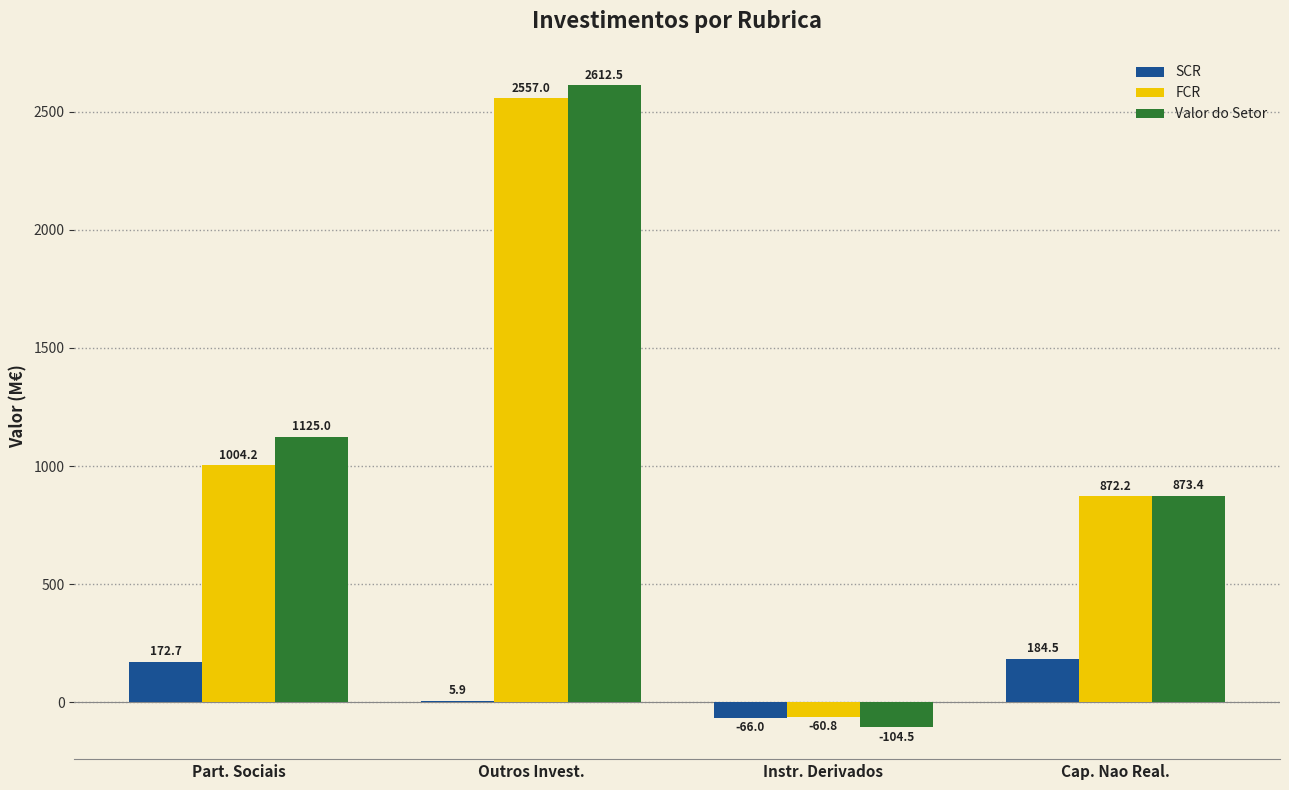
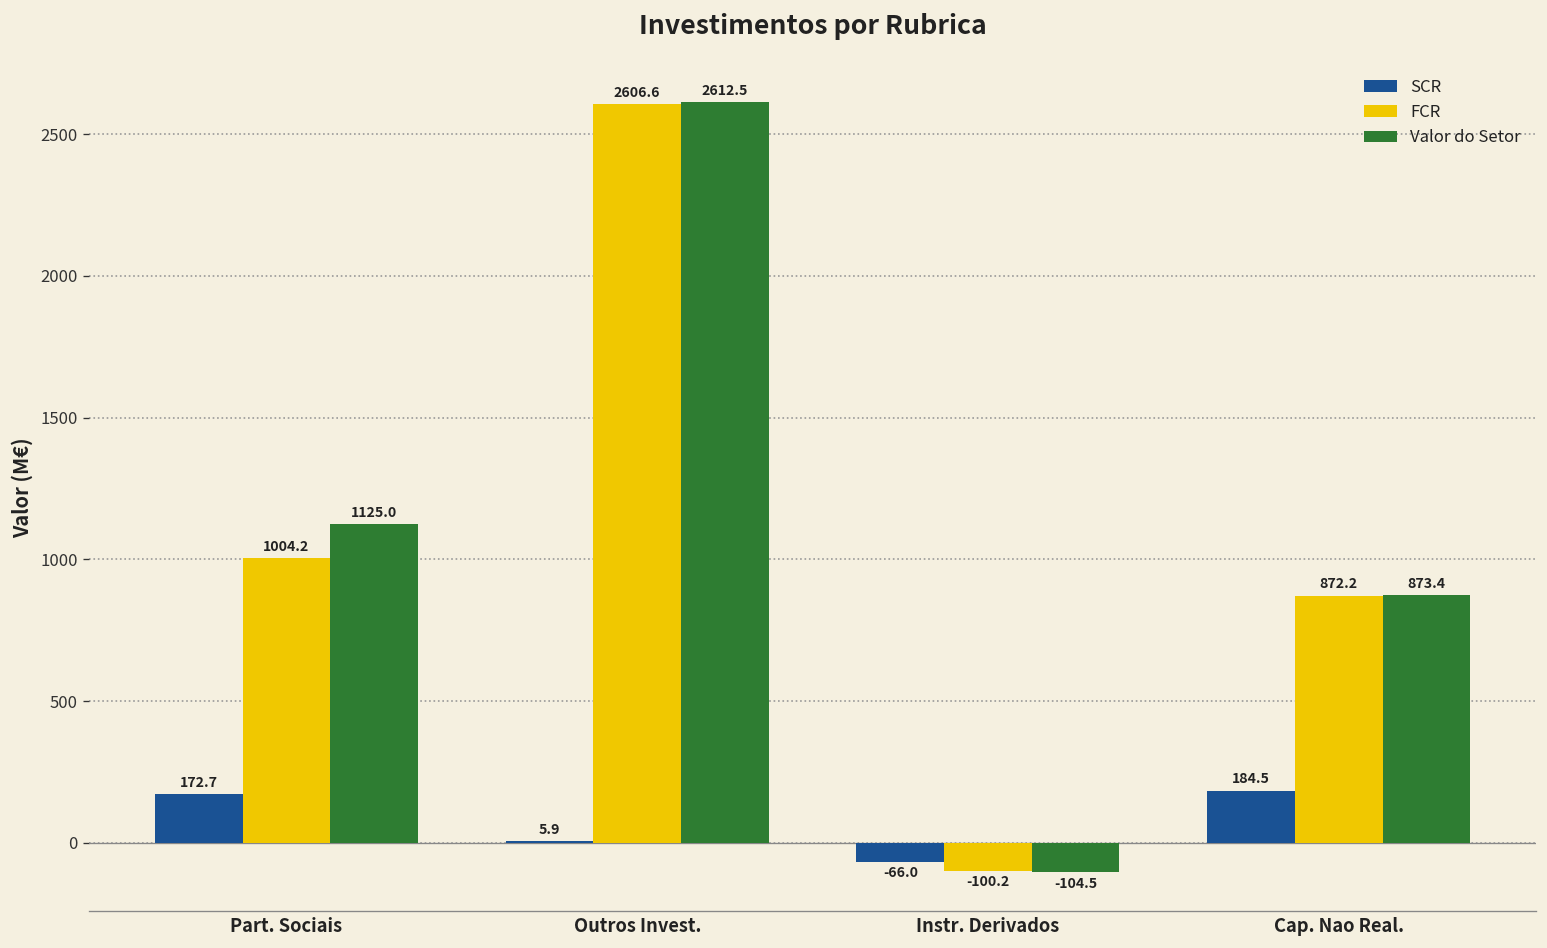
FCR, Outros Invest.: 2557.0 -> 2606.6
FCR, Instr. Derivados: -60.8 -> -100.2
